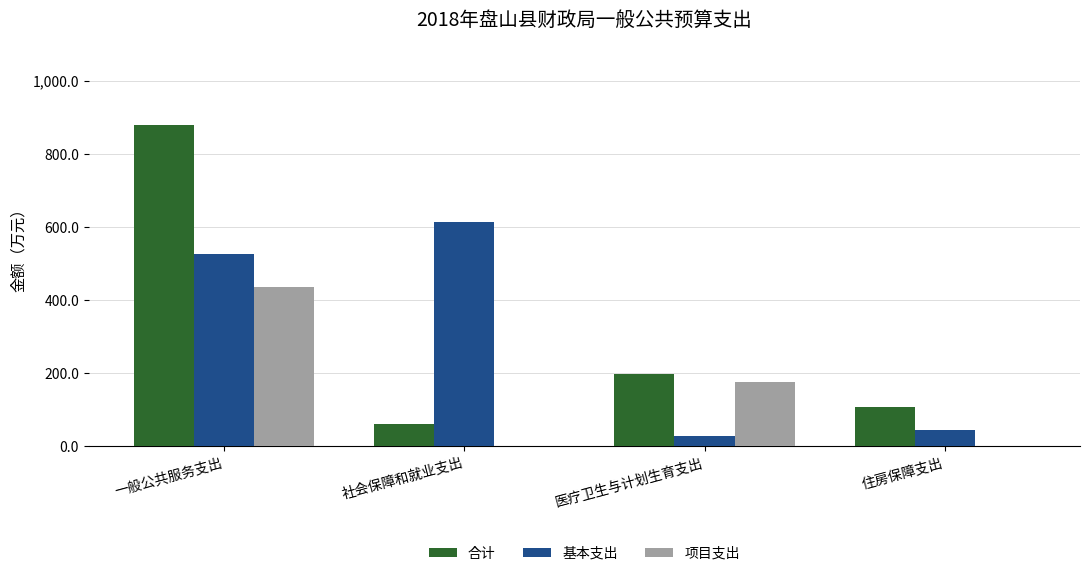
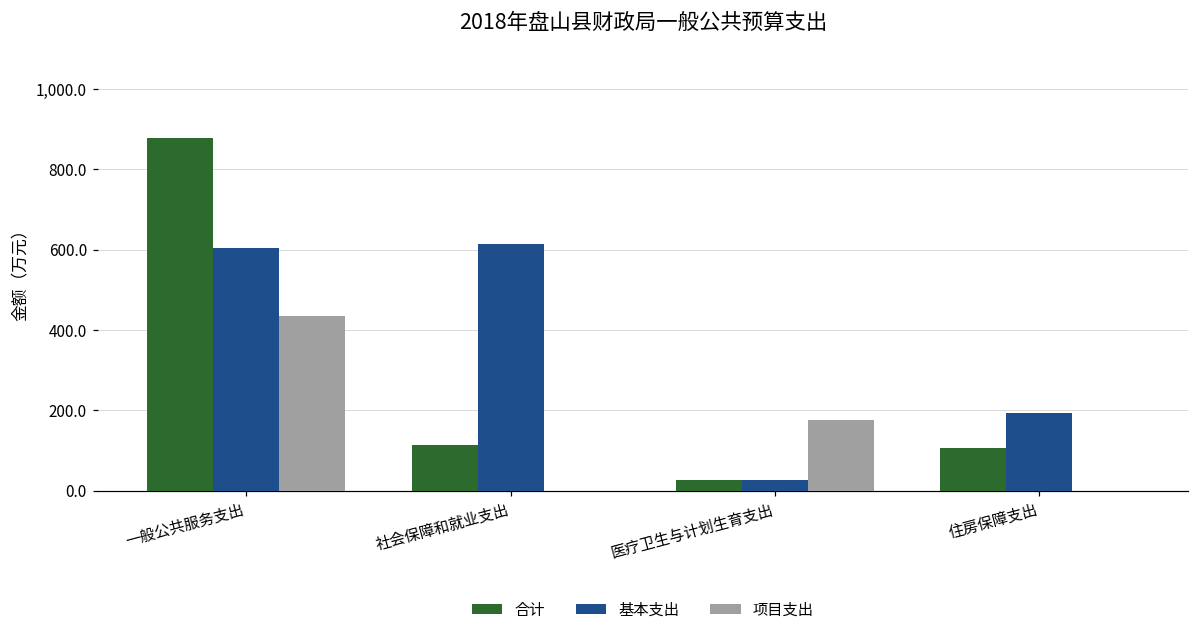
基本支出, 一般公共服务支出: 530 -> 600
合计, 社会保障和就业支出: 60 -> 110
合计, 医疗卫生与计划生育支出: 200 -> 30
基本支出, 住房保障支出: 40 -> 190
